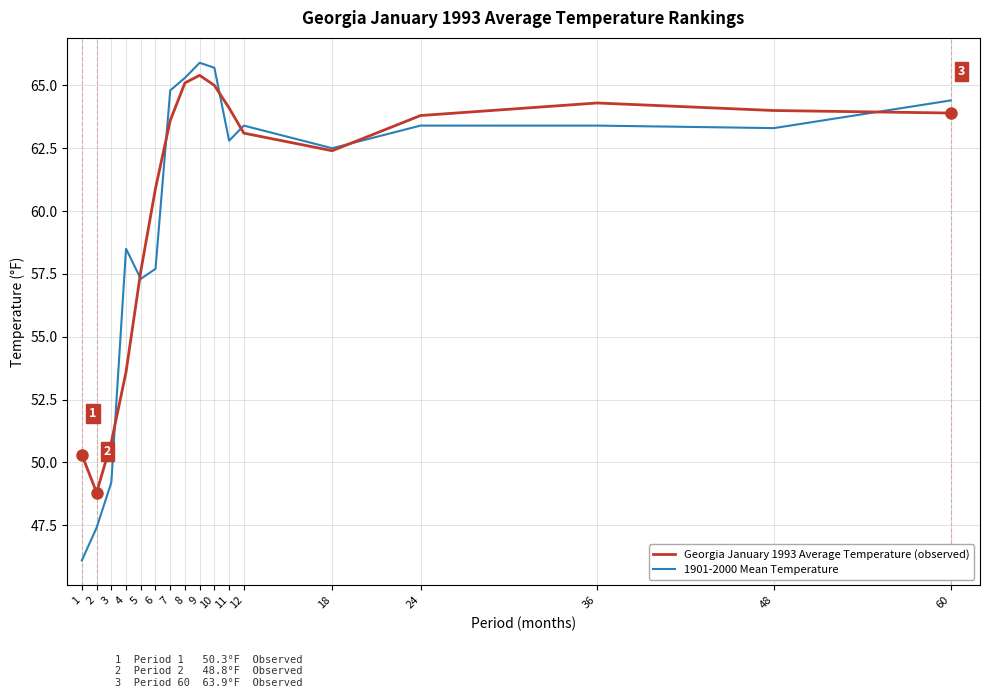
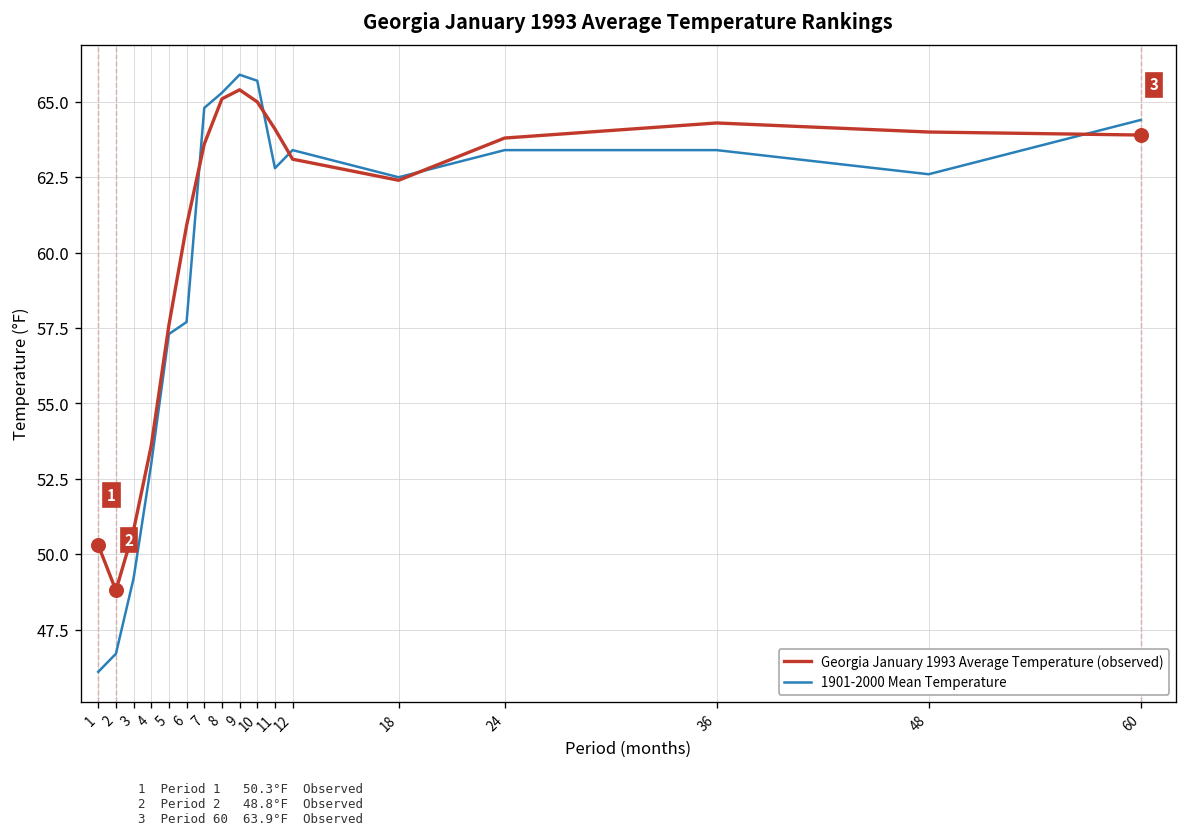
1901-2000 Mean Temperature, 2: 47.4 -> 46.7
1901-2000 Mean Temperature, 4: 58.5 -> 53.0
1901-2000 Mean Temperature, 48: 63.3 -> 62.6
